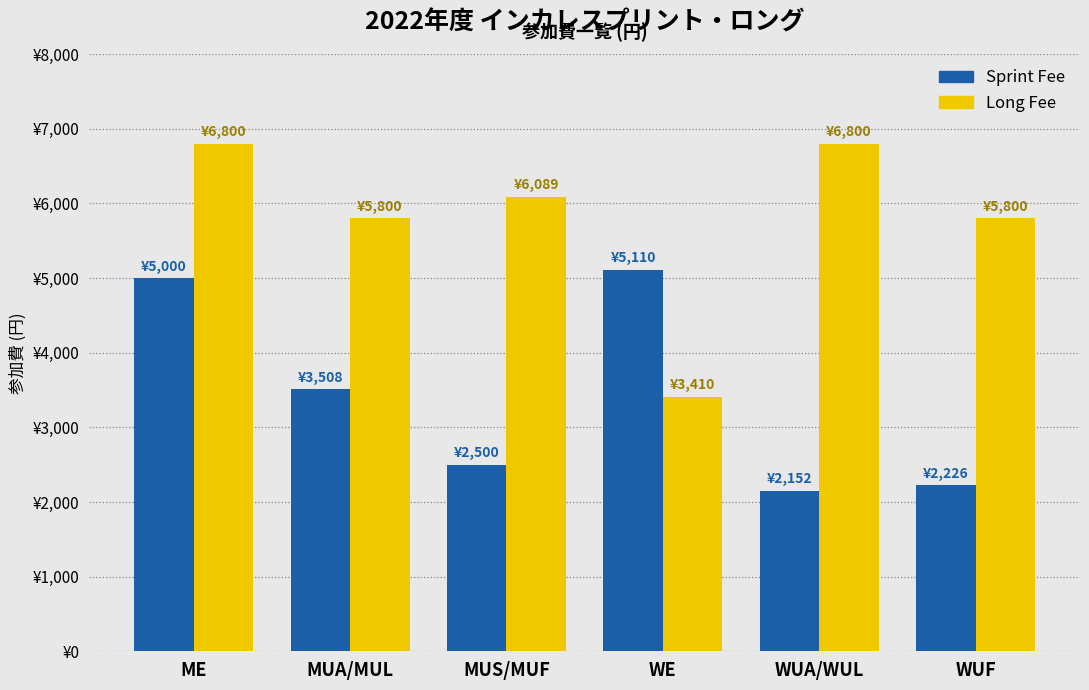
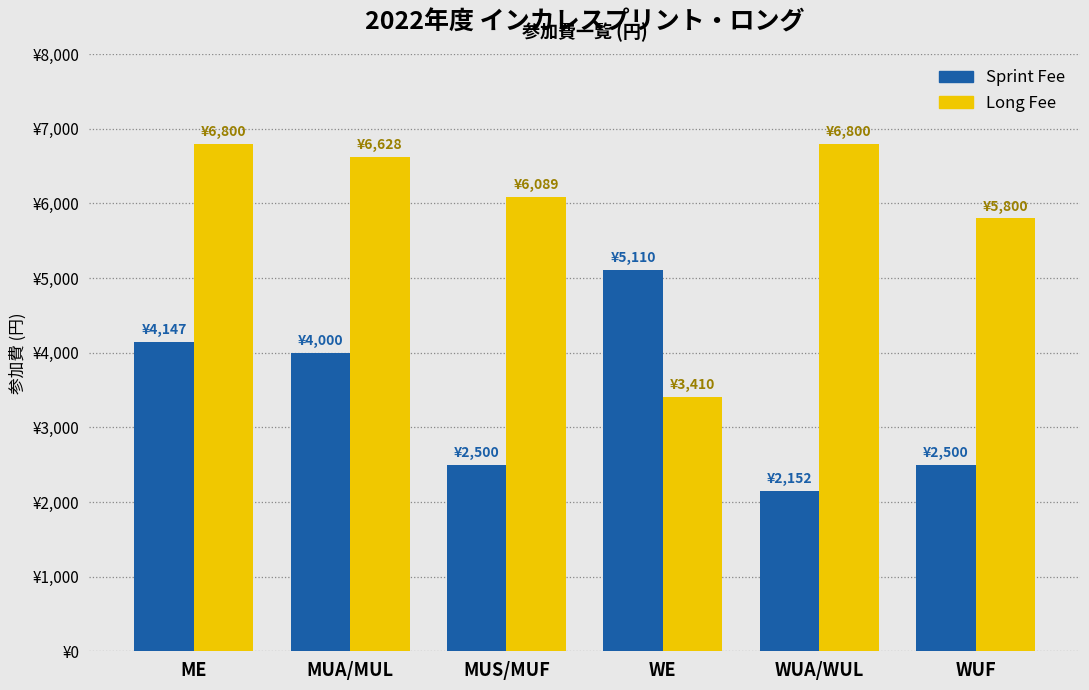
Sprint Fee, ME: ¥5,000 -> ¥4,147
Sprint Fee, MUA/MUL: ¥3,508 -> ¥4,000
Long Fee, MUA/MUL: ¥5,800 -> ¥6,628
Sprint Fee, WUF: ¥2,226 -> ¥2,500
